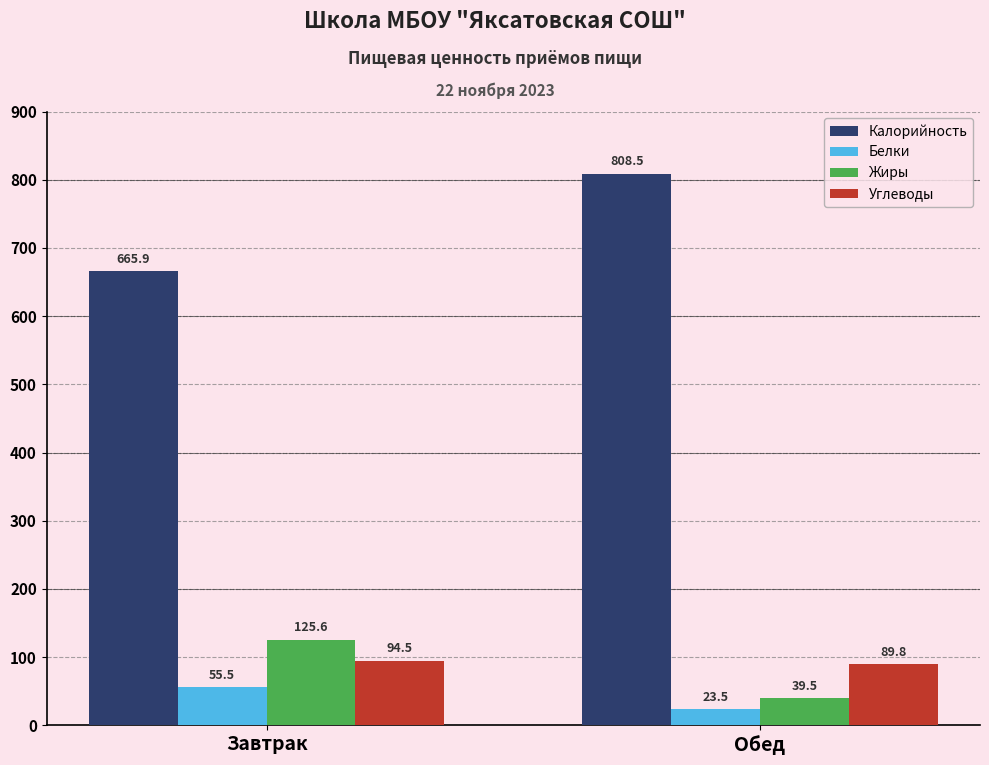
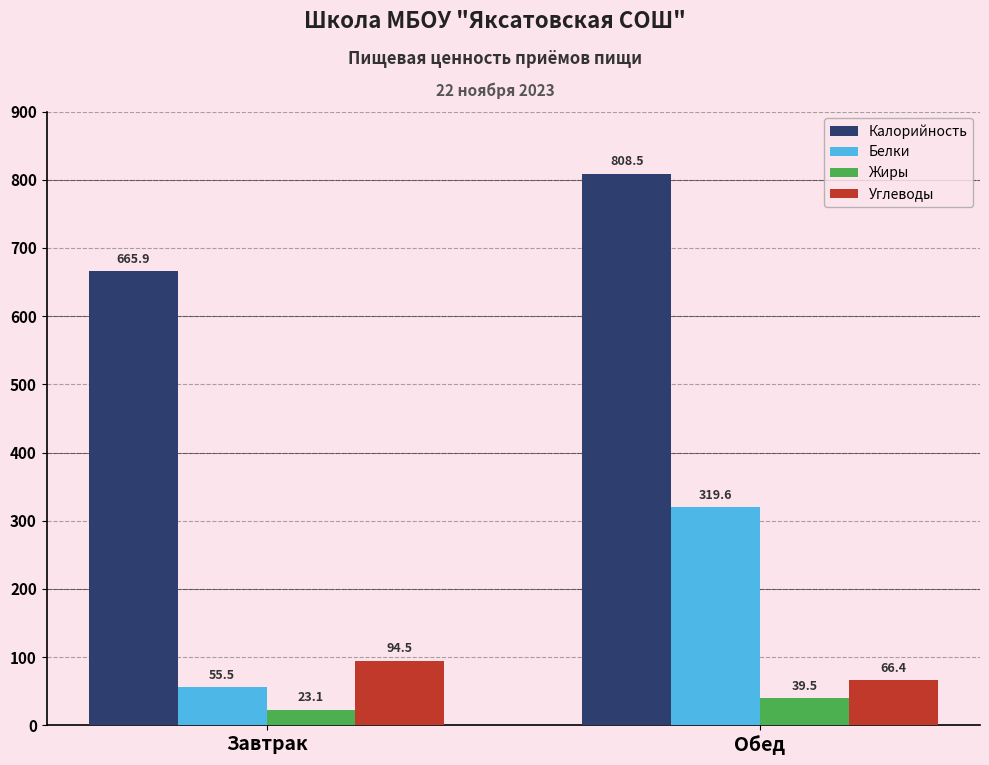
Жиры, Завтрак: 125.6 -> 23.1
Белки, Обед: 23.5 -> 319.6
Углеводы, Обед: 89.8 -> 66.4
